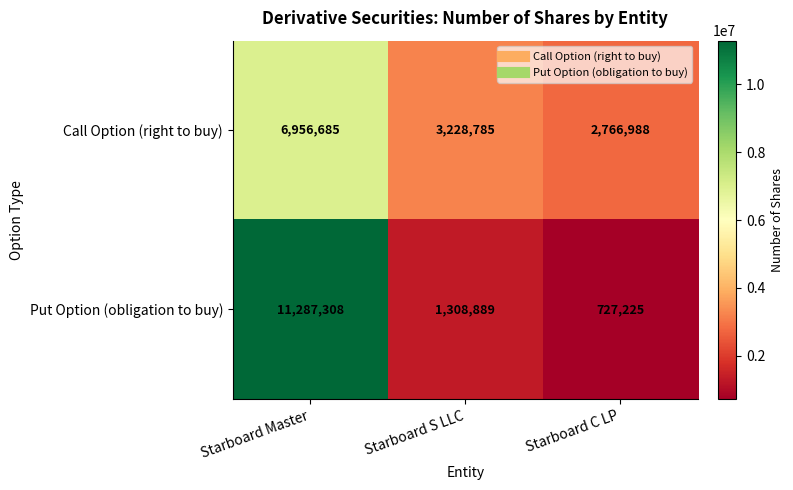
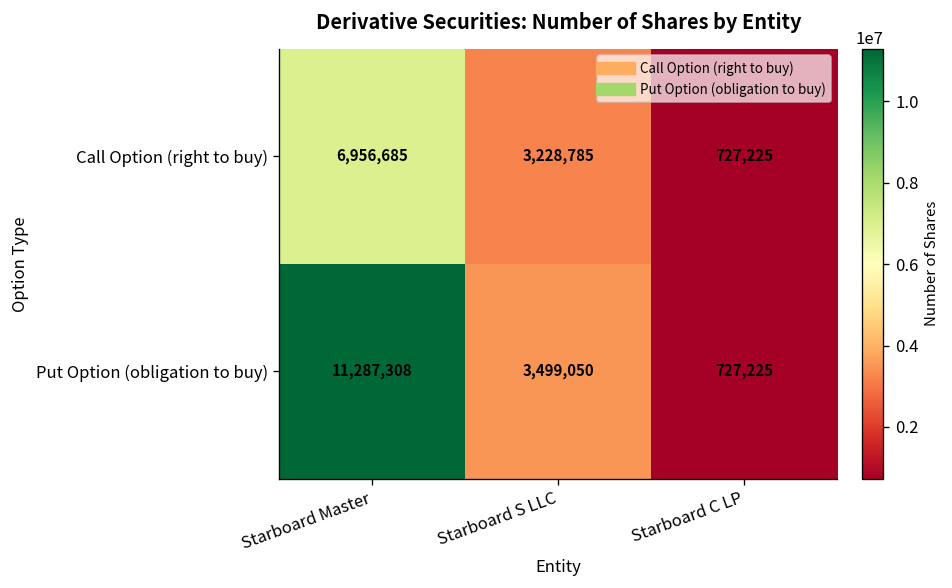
Call Option (right to buy), Starboard C LP: 2,766,988 -> 727,225
Put Option (obligation to buy), Starboard S LLC: 1,308,889 -> 3,499,050
